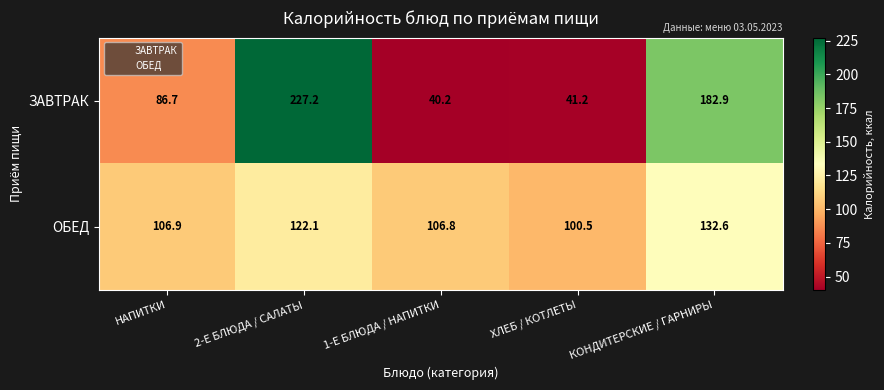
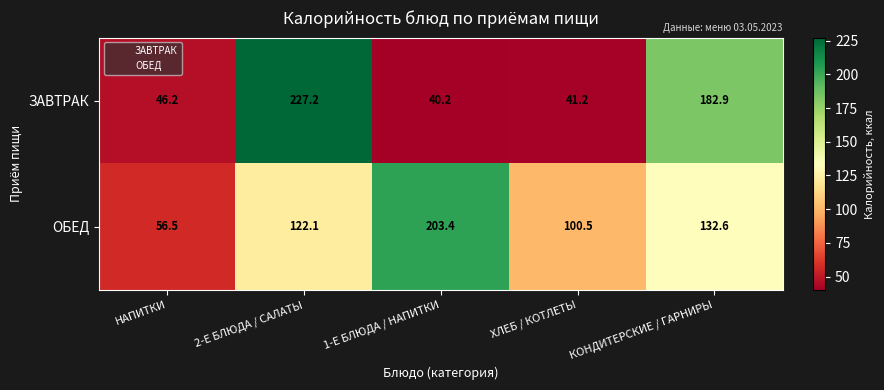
ЗАВТРАК, НАПИТКИ: 86.7 -> 46.2
ОБЕД, НАПИТКИ: 106.9 -> 56.5
ОБЕД, 1-Е БЛЮДА / НАПИТКИ: 106.8 -> 203.4
